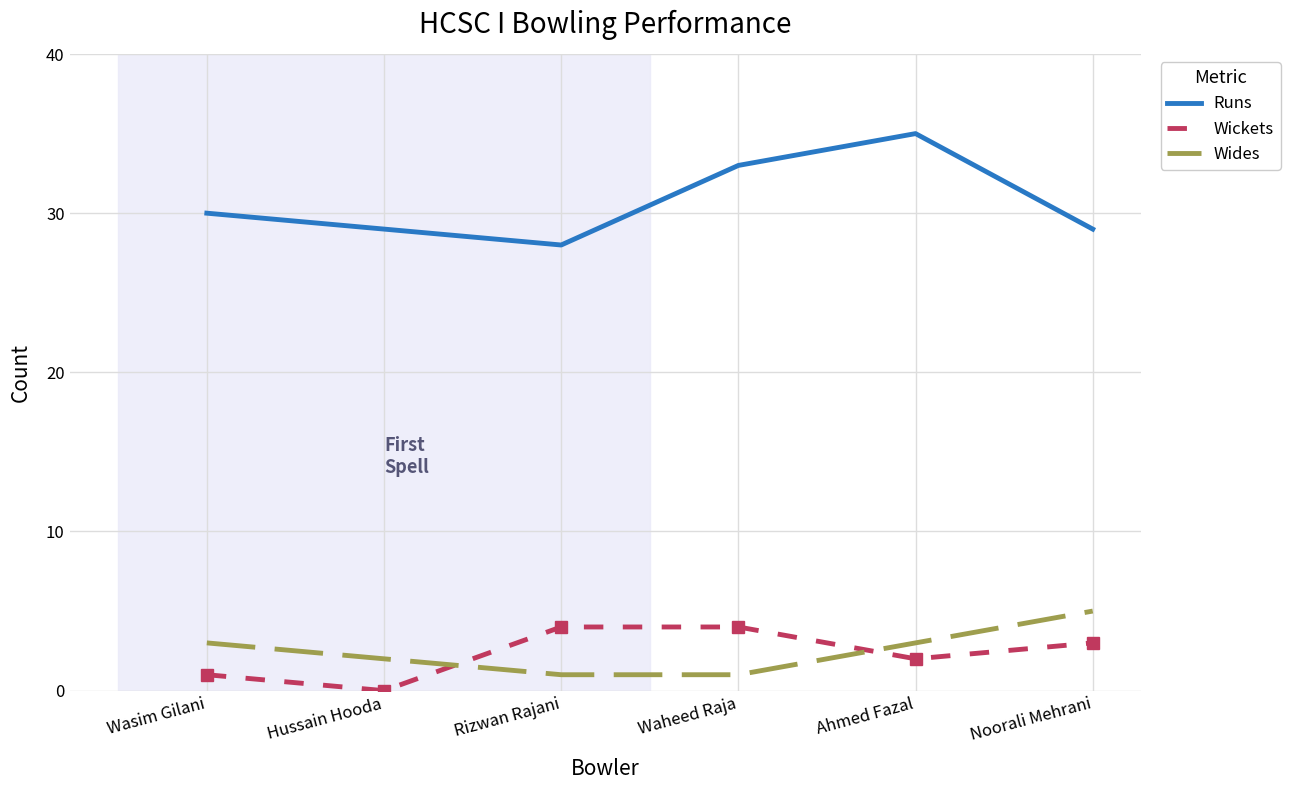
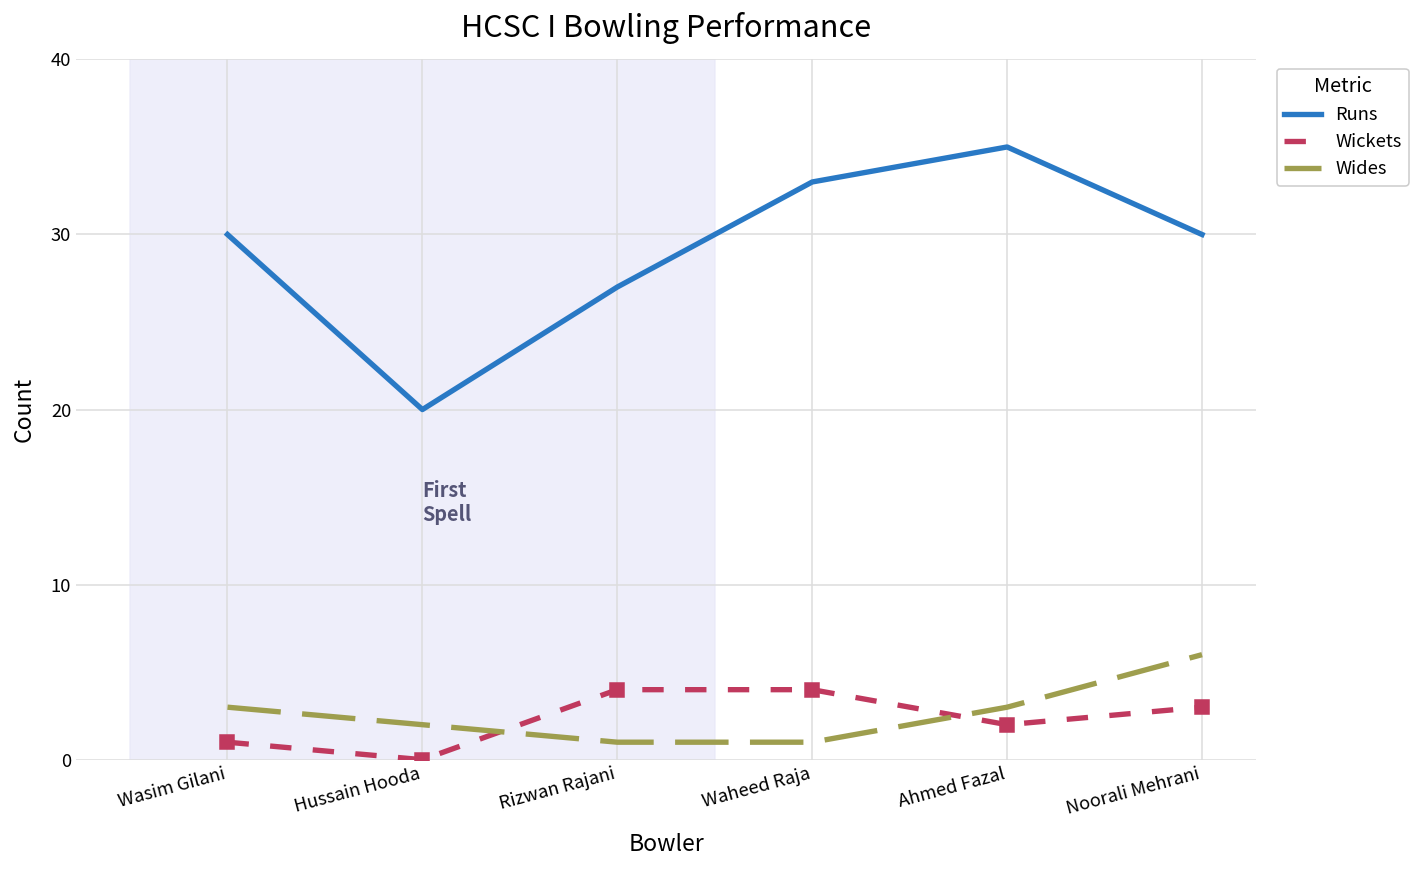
Runs, Hussain Hooda: 29 -> 20
Runs, Rizwan Rajani: 28 -> 27
Runs, Noorali Mehrani: 29 -> 30
Wides, Noorali Mehrani: 5 -> 6
